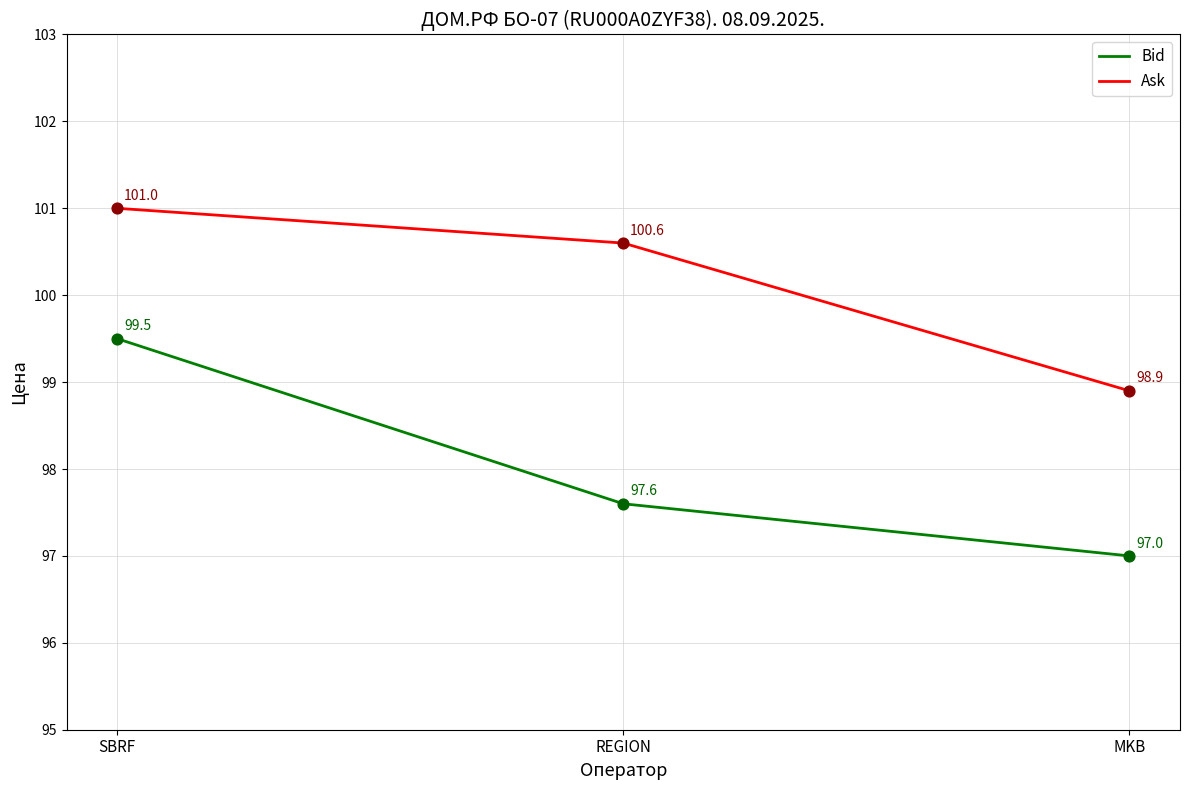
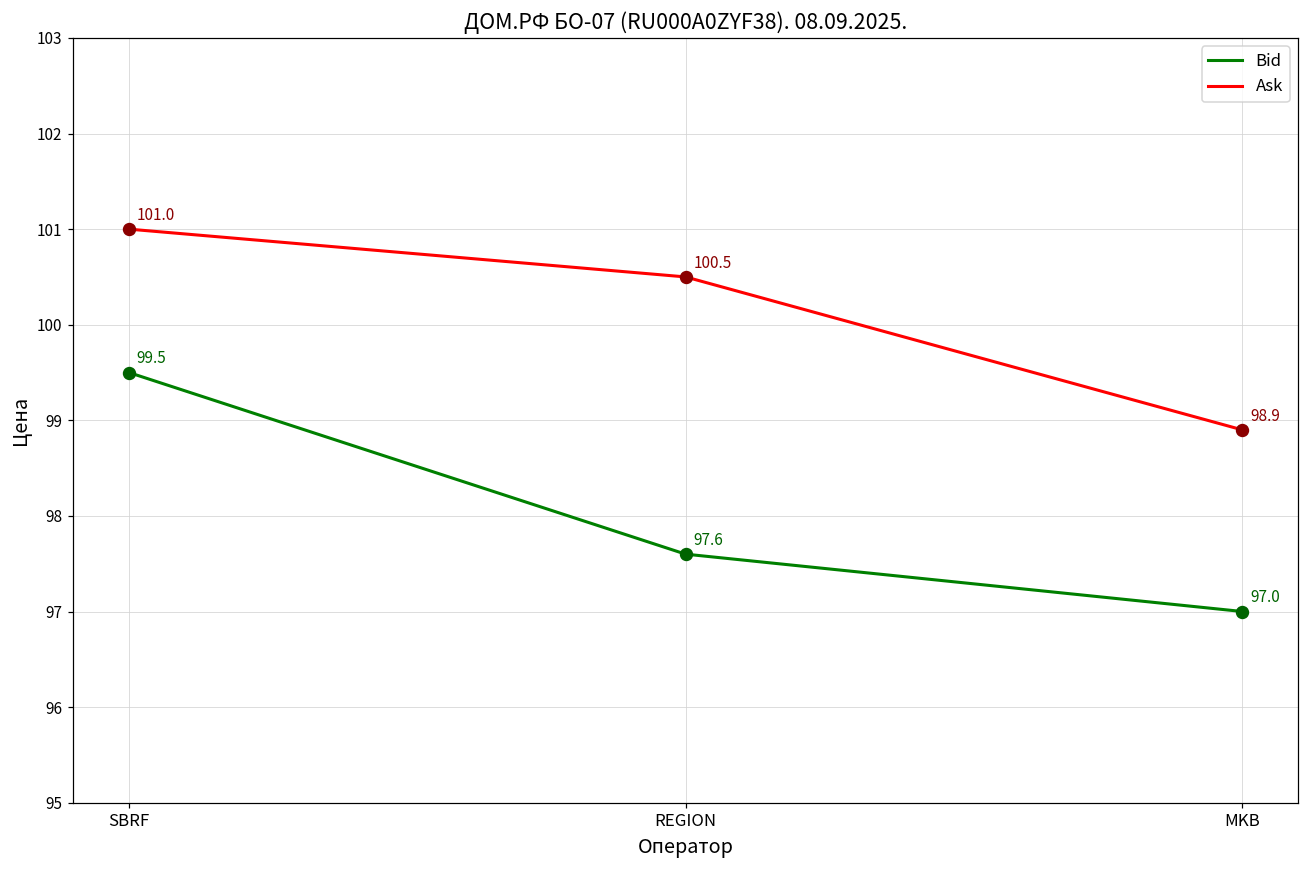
Ask, REGION: 100.6 -> 100.5
